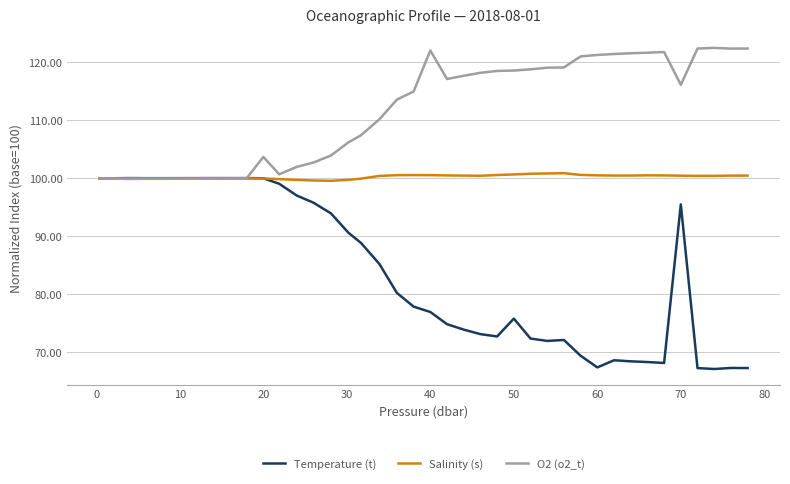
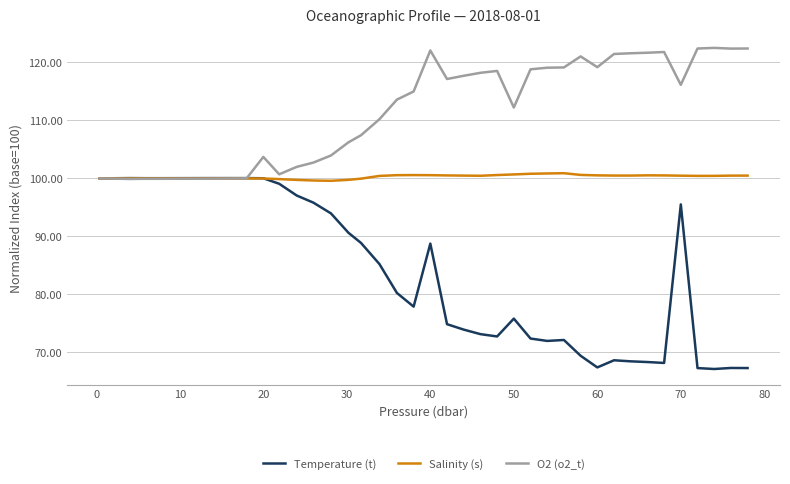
Temperature (t), 40: 77 -> 89
O2 (o2_t), 50: 119 -> 112
O2 (o2_t), 60: 121 -> 119
